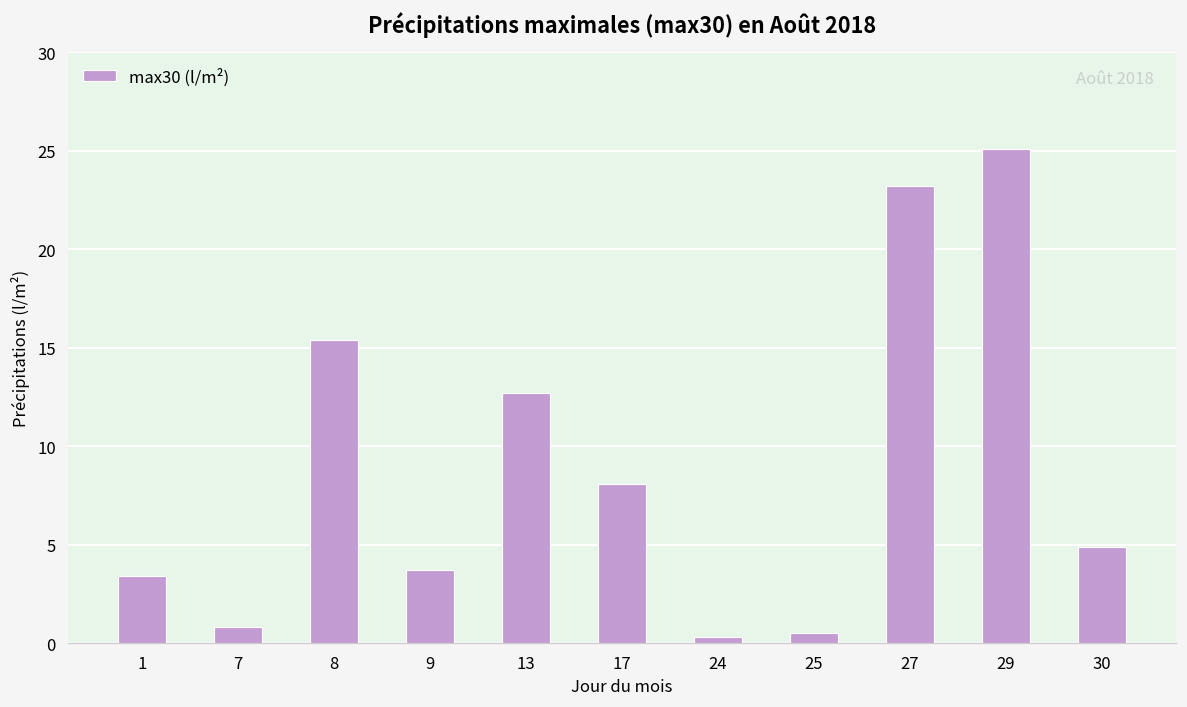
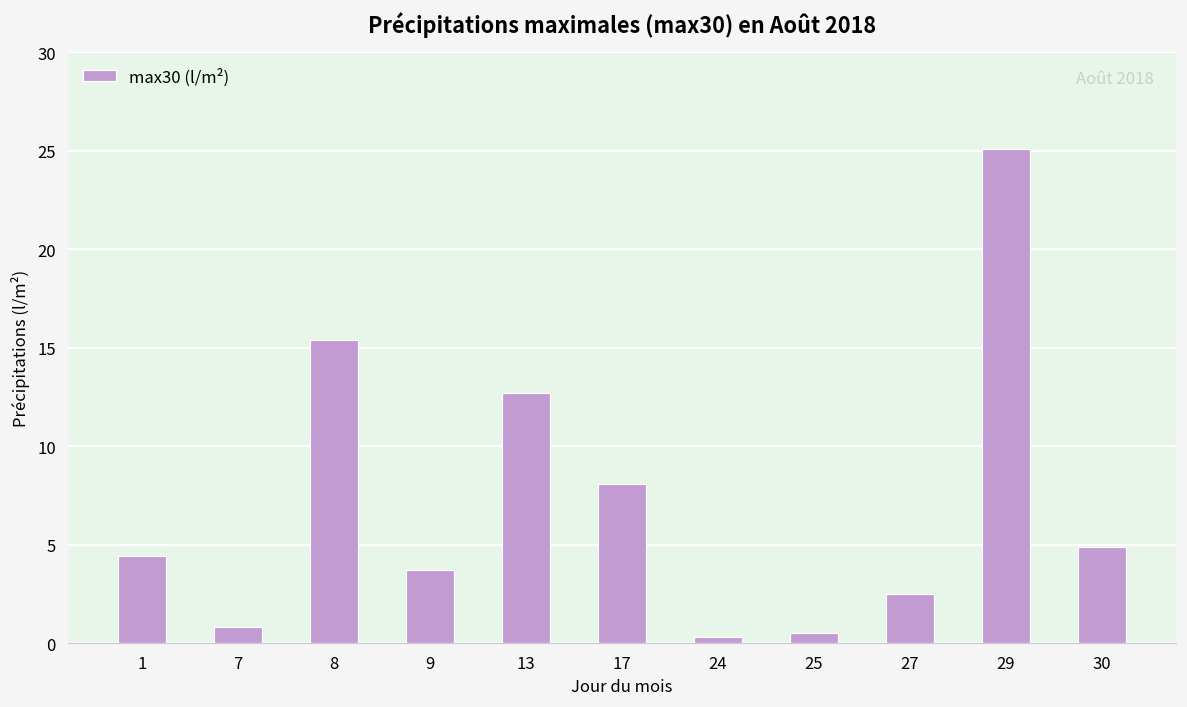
1: 3.4 -> 4.4
27: 23.2 -> 2.5
